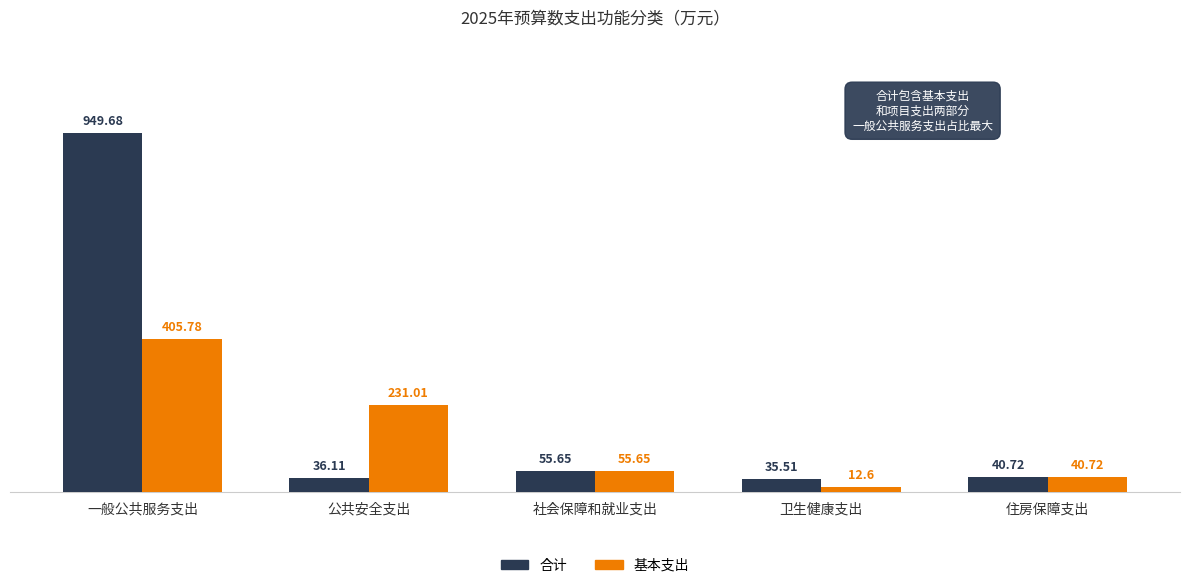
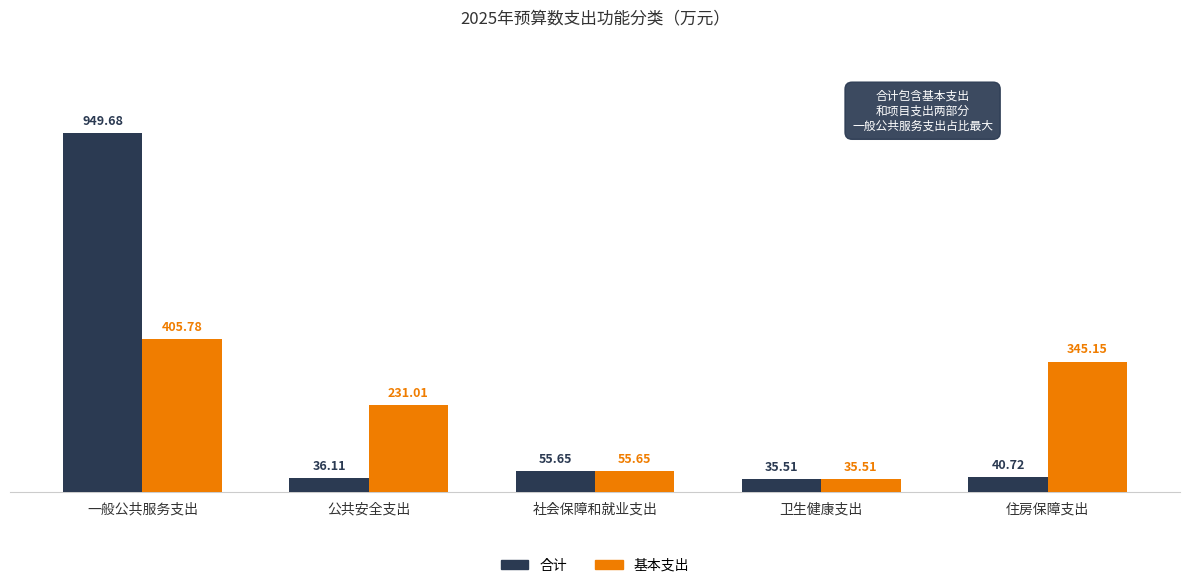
基本支出, 卫生健康支出: 12.6 -> 35.51
基本支出, 住房保障支出: 40.72 -> 345.15
